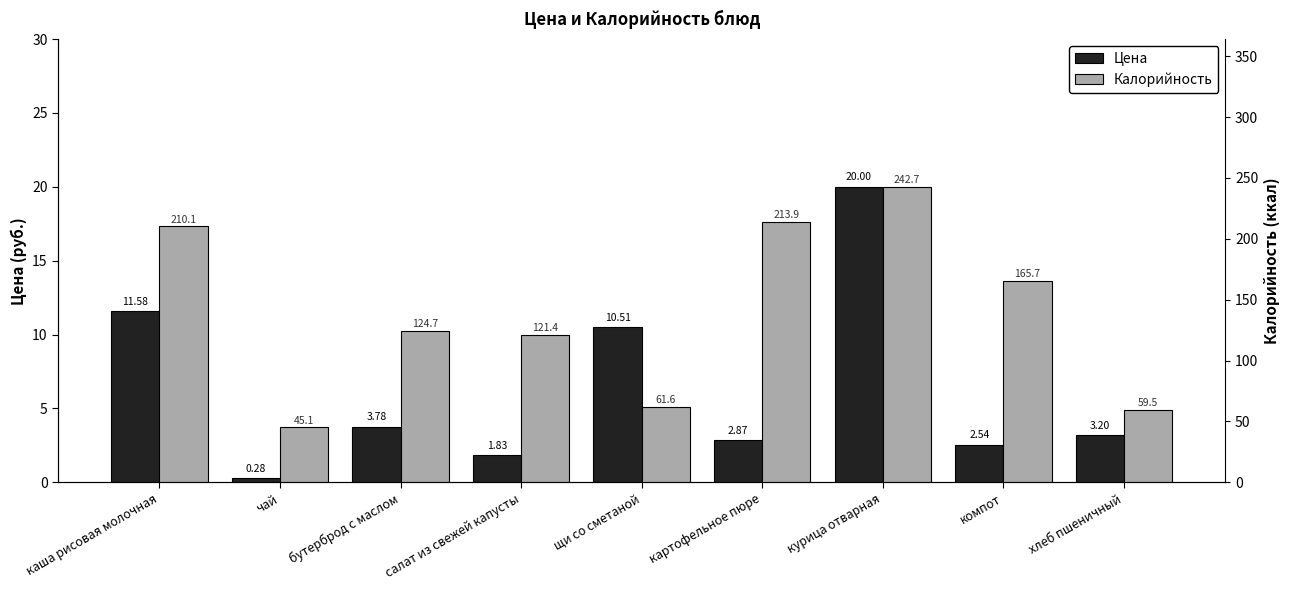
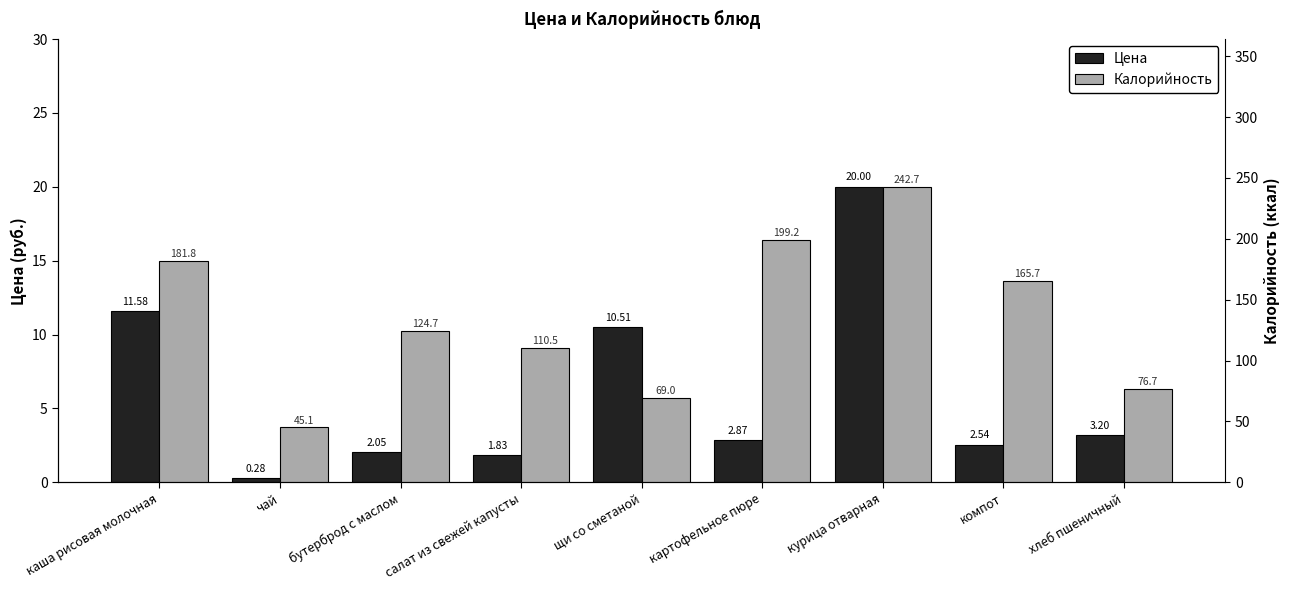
Цена, бутерброд с маслом: 3.78 -> 2.05
Калорийность, каша рисовая молочная: 210.1 -> 181.8
Калорийность, салат из свежей капусты: 121.4 -> 110.5
Калорийность, щи со сметаной: 61.6 -> 69.0
Калорийность, картофельное пюре: 213.9 -> 199.2
Калорийность, хлеб пшеничный: 59.5 -> 76.7
